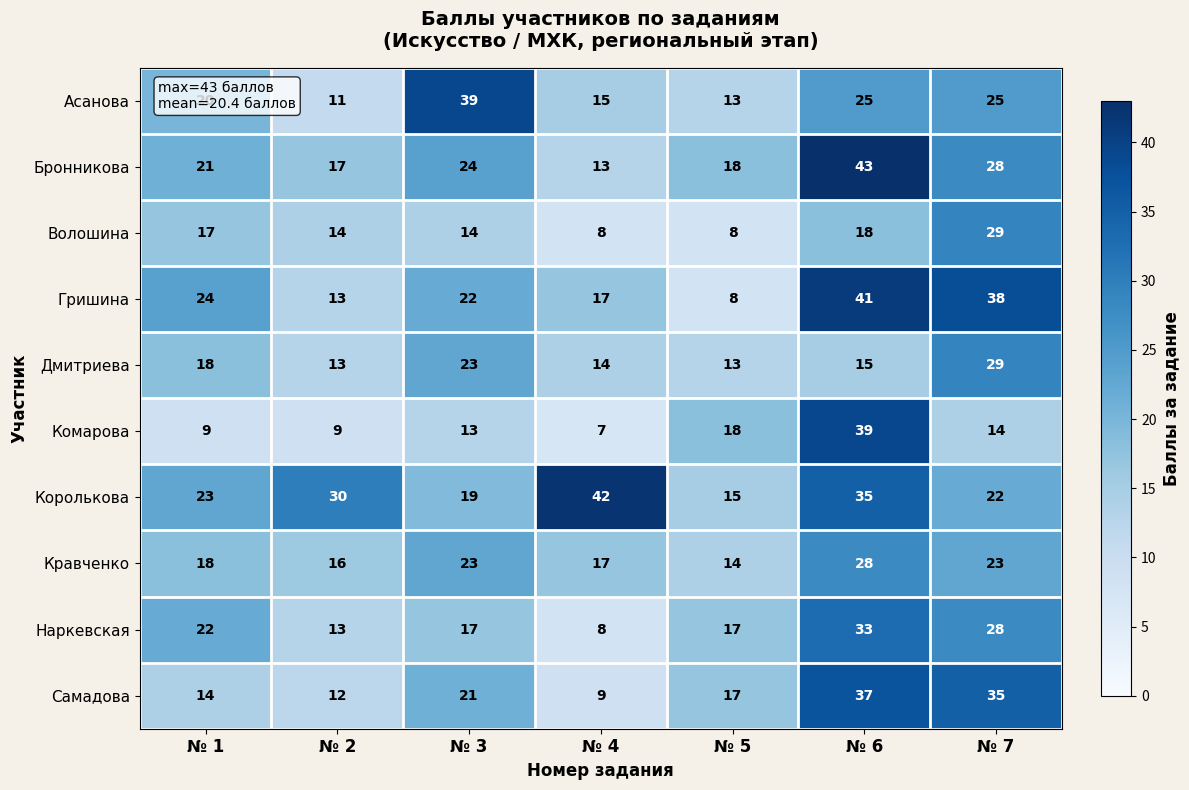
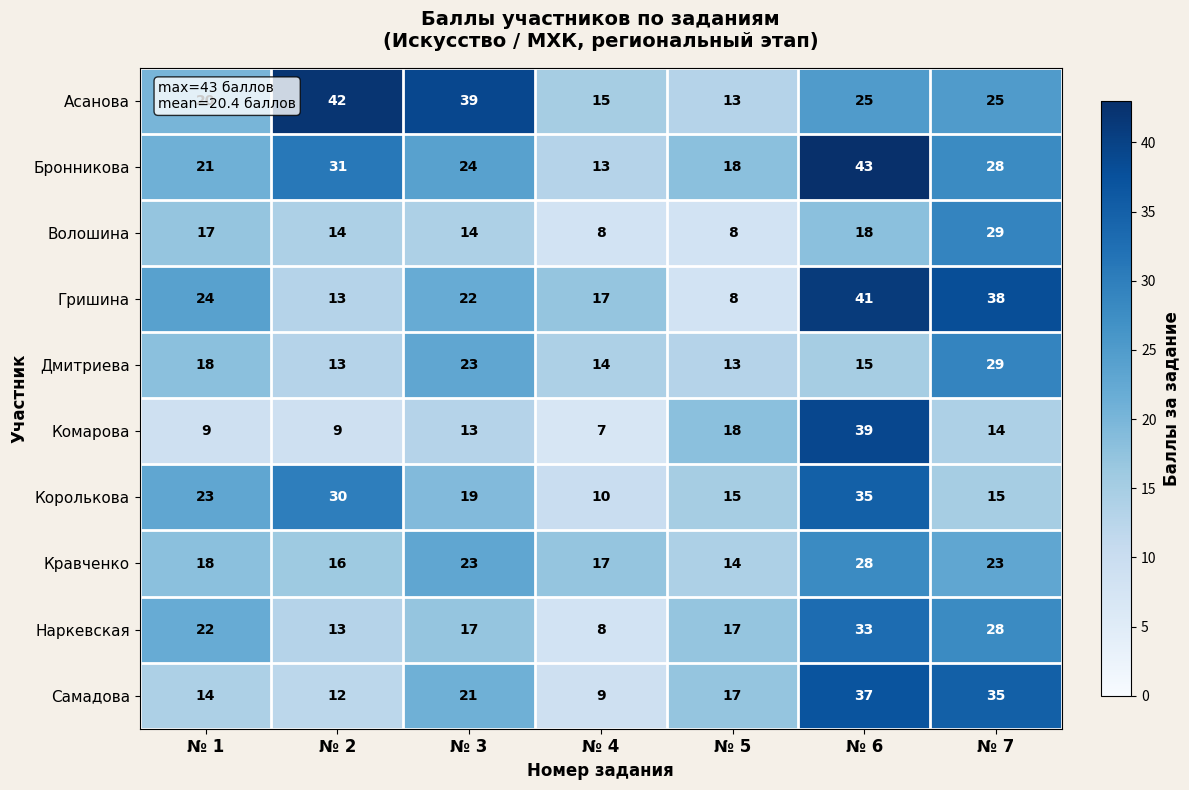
Асанова, № 2: 11 -> 42
Бронникова, № 2: 17 -> 31
Королькова, № 4: 42 -> 10
Королькова, № 7: 22 -> 15
